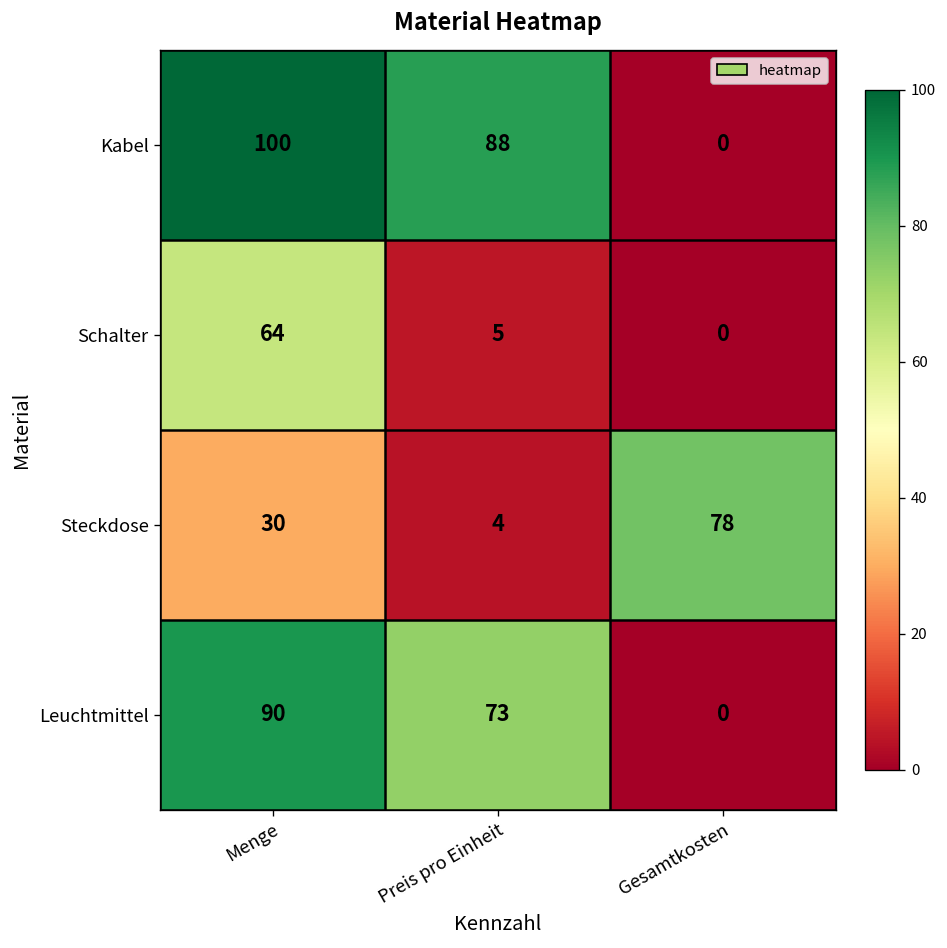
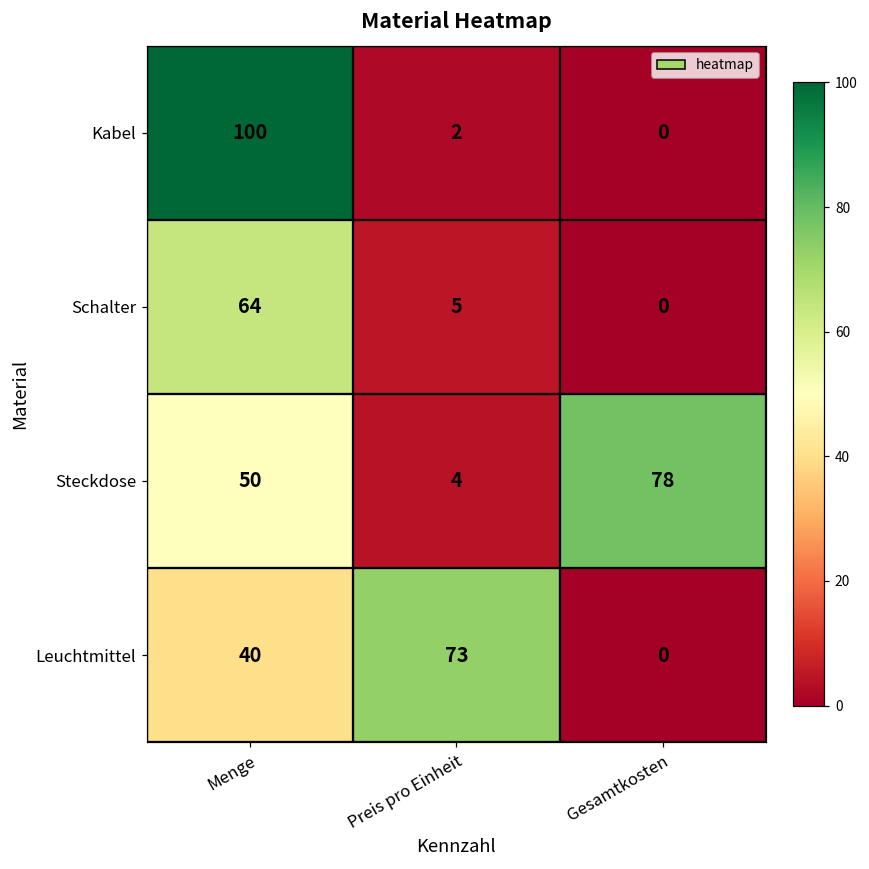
Kabel, Preis pro Einheit: 88 -> 2
Steckdose, Menge: 30 -> 50
Leuchtmittel, Menge: 90 -> 40
